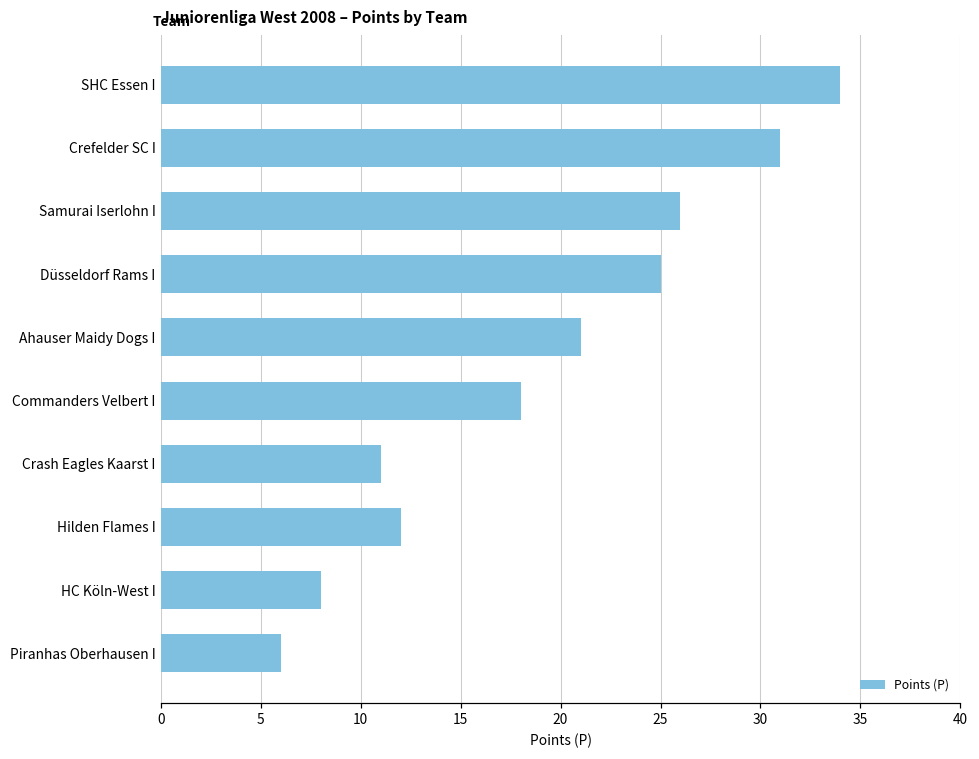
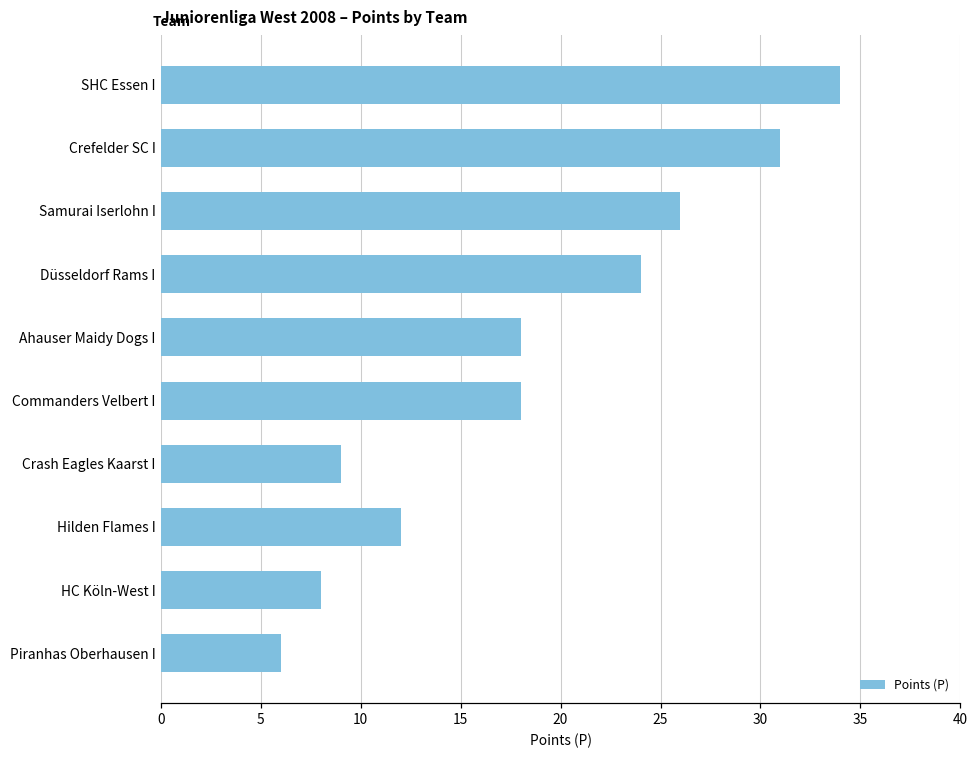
Düsseldorf Rams I: 25 -> 24
Ahauser Maidy Dogs I: 21 -> 18
Crash Eagles Kaarst I: 11 -> 9
